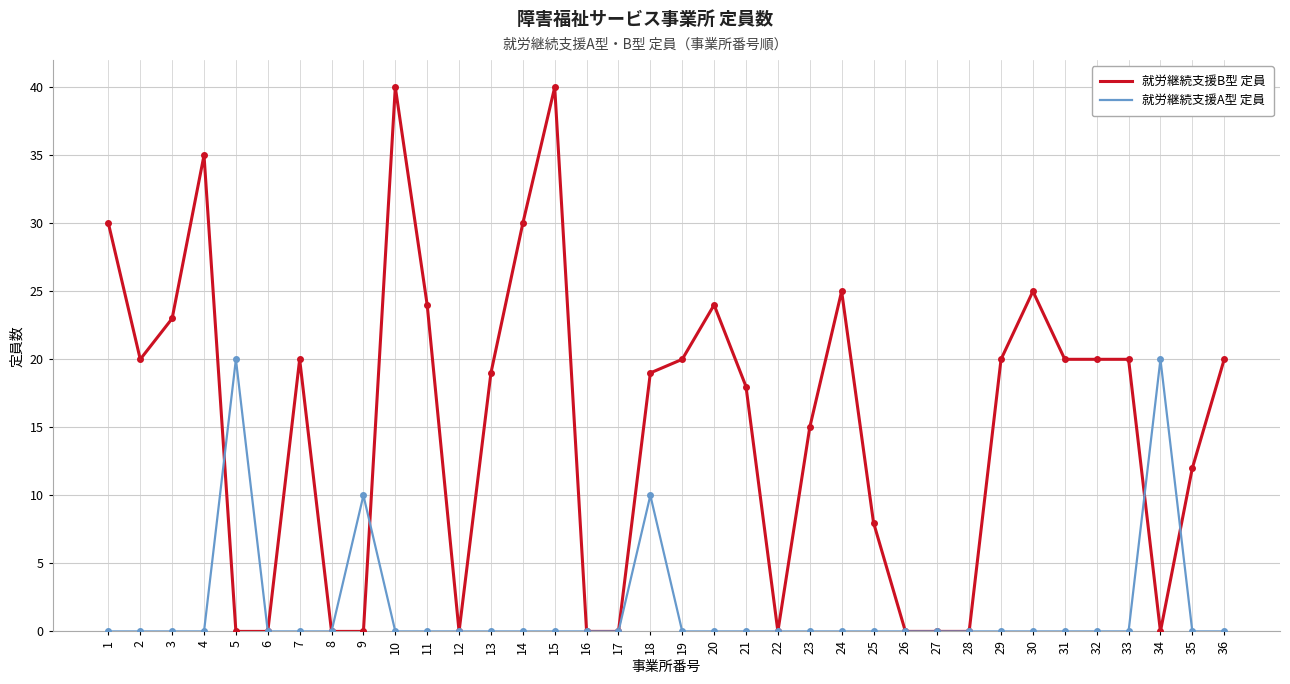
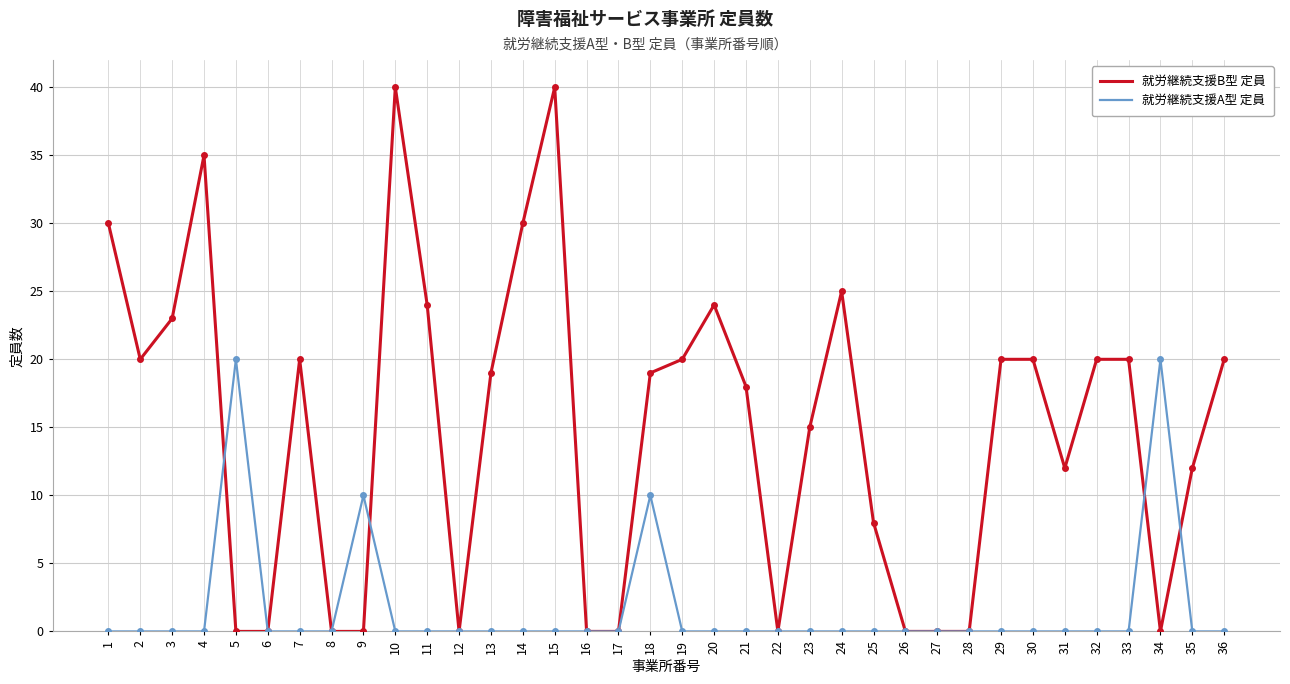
就労継続支援B型 定員, 30: 25 -> 20
就労継続支援B型 定員, 31: 20 -> 12
